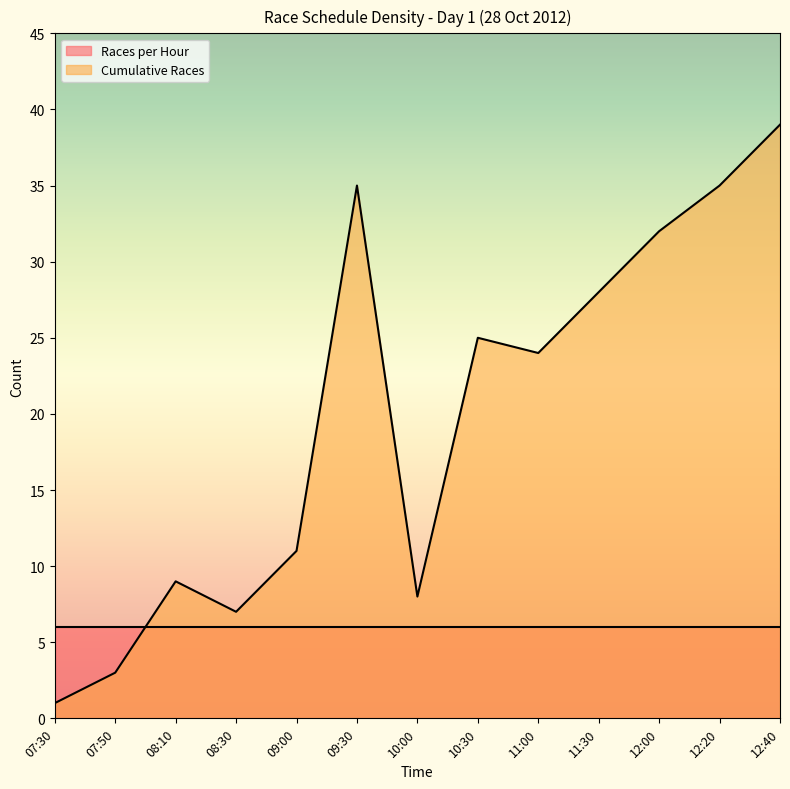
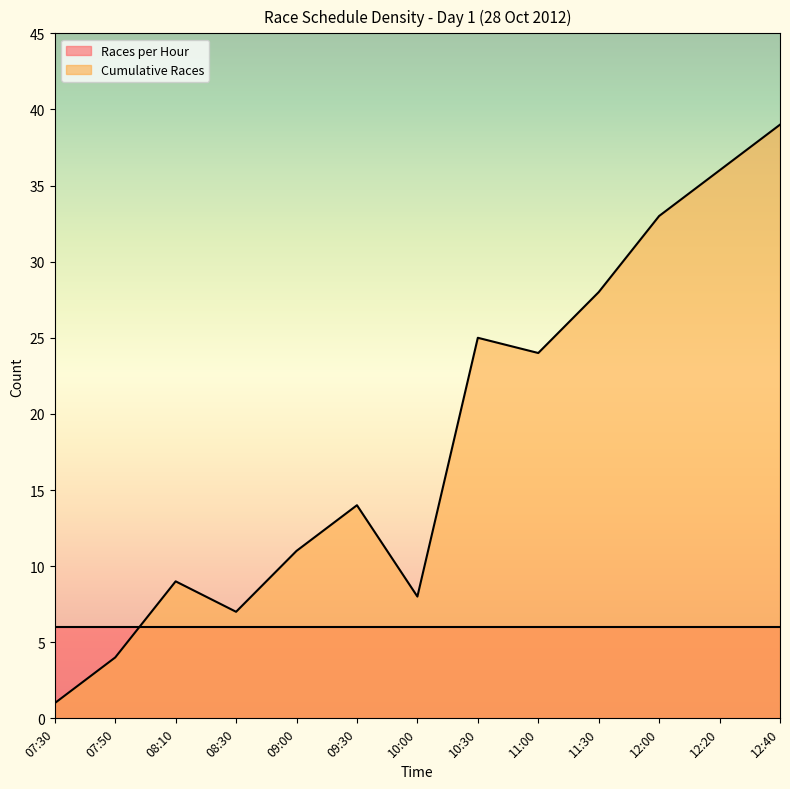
Cumulative Races, 07:50: 3 -> 4
Cumulative Races, 09:30: 35 -> 14
Cumulative Races, 12:00: 32 -> 33
Cumulative Races, 12:20: 35 -> 36
